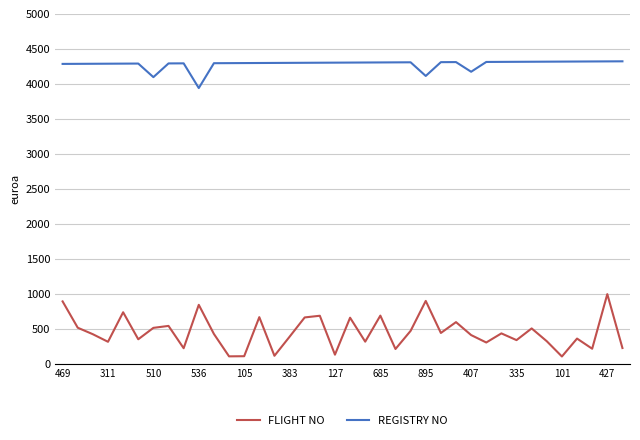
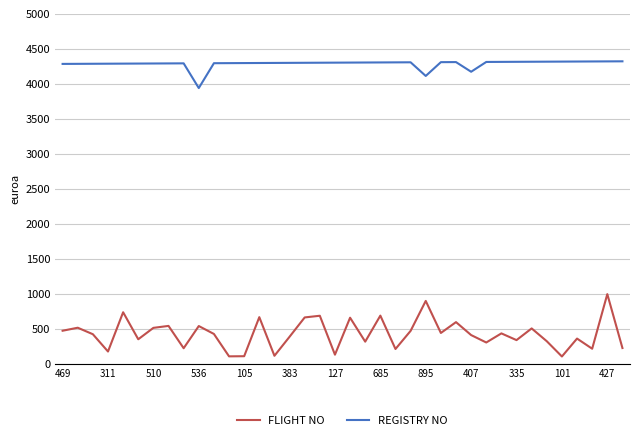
FLIGHT NO, 469: 900 -> 500
FLIGHT NO, 311: 300 -> 200
REGISTRY NO, 510: 4100 -> 4300
FLIGHT NO, 536: 800 -> 500
